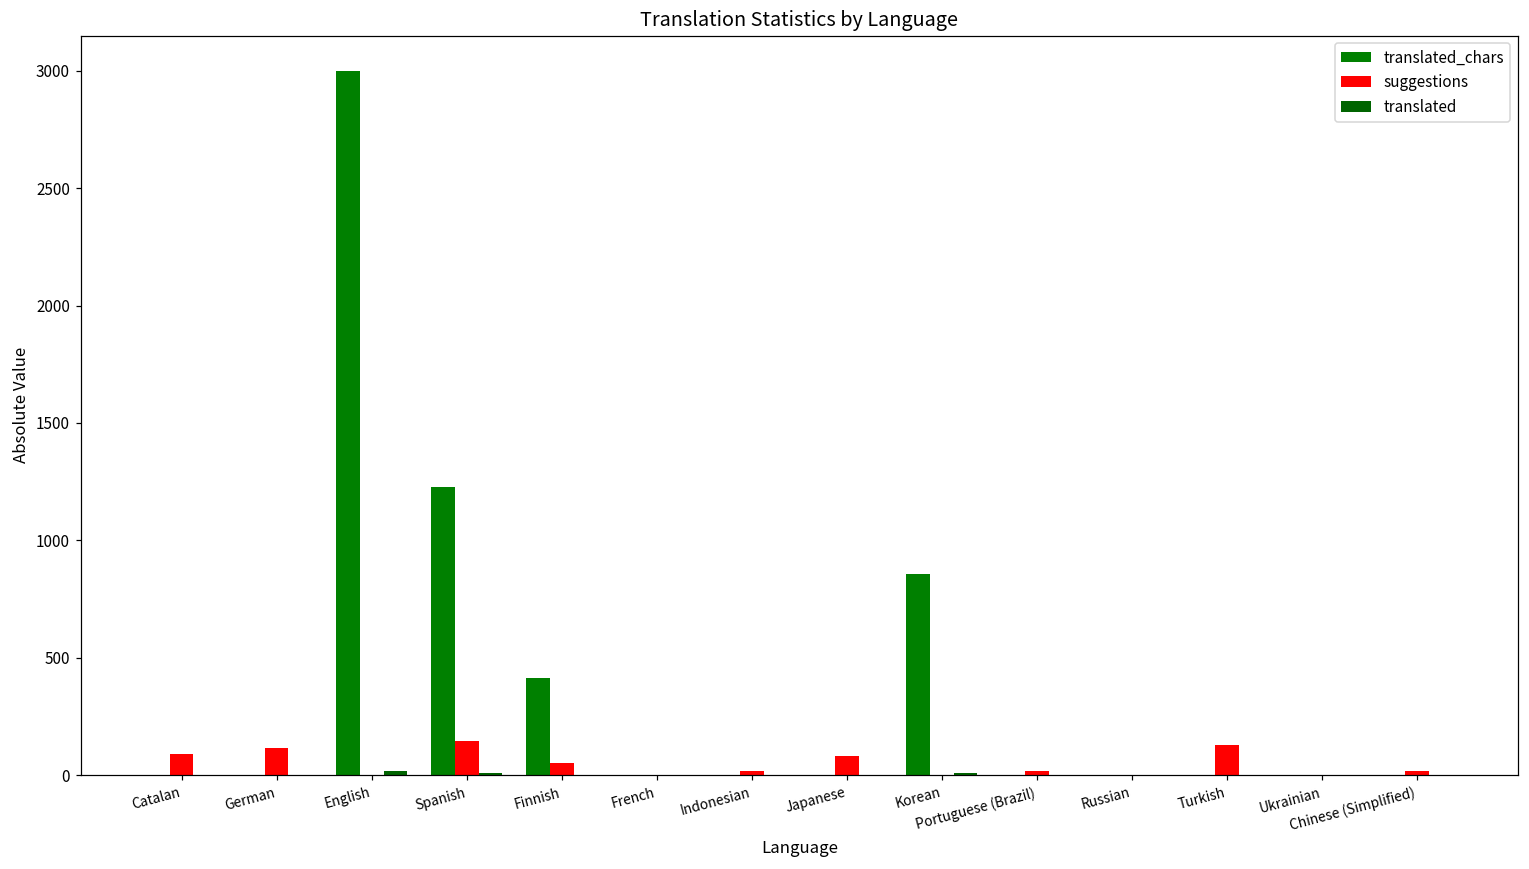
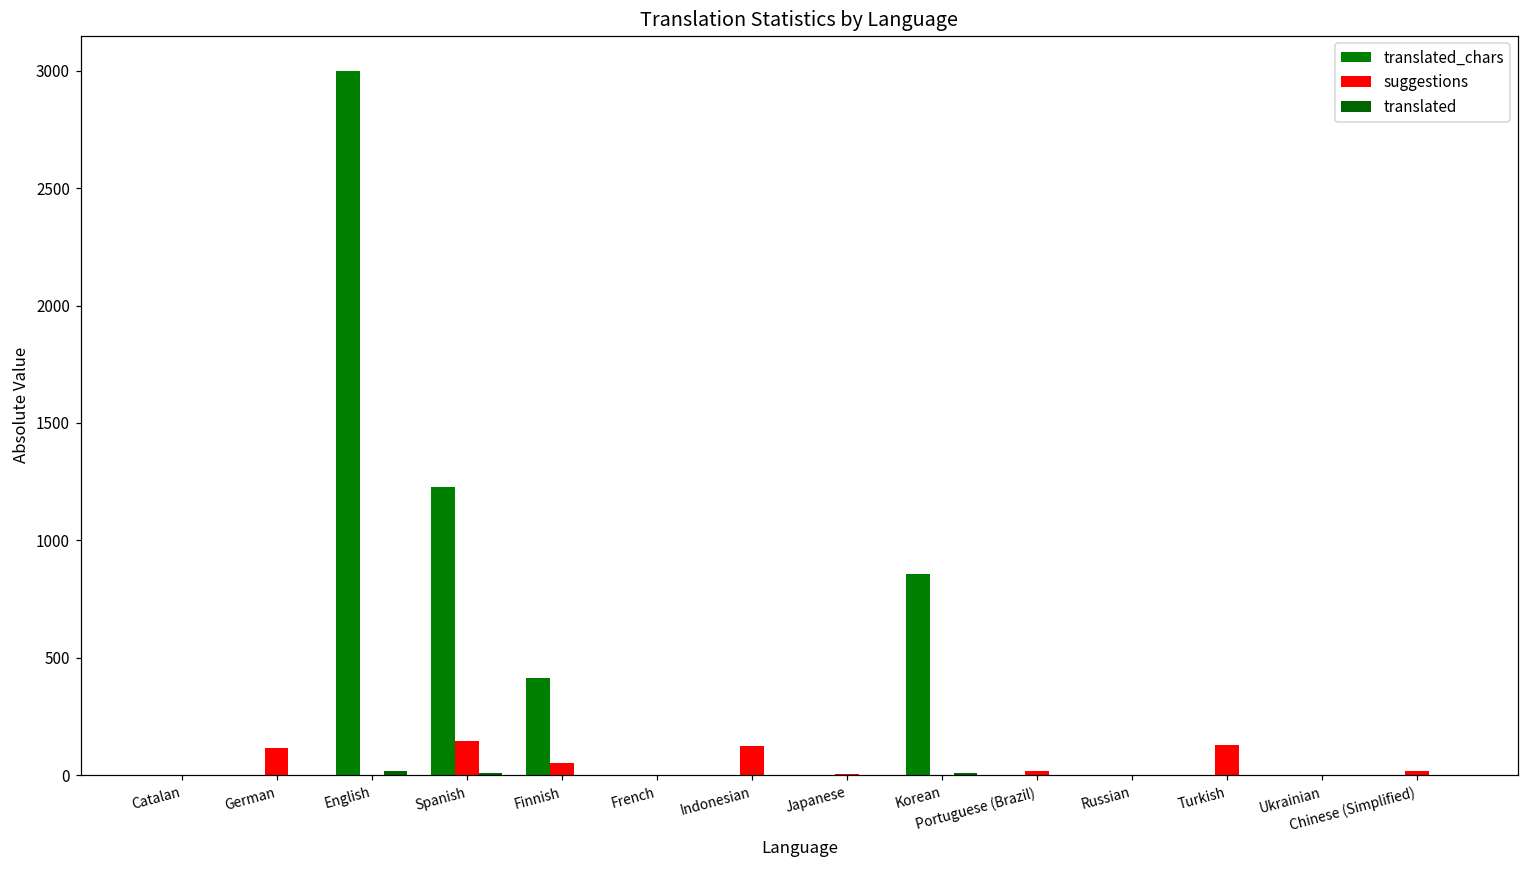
suggestions, Catalan: 90 -> 0
suggestions, Indonesian: 20 -> 120
suggestions, Japanese: 80 -> 10
